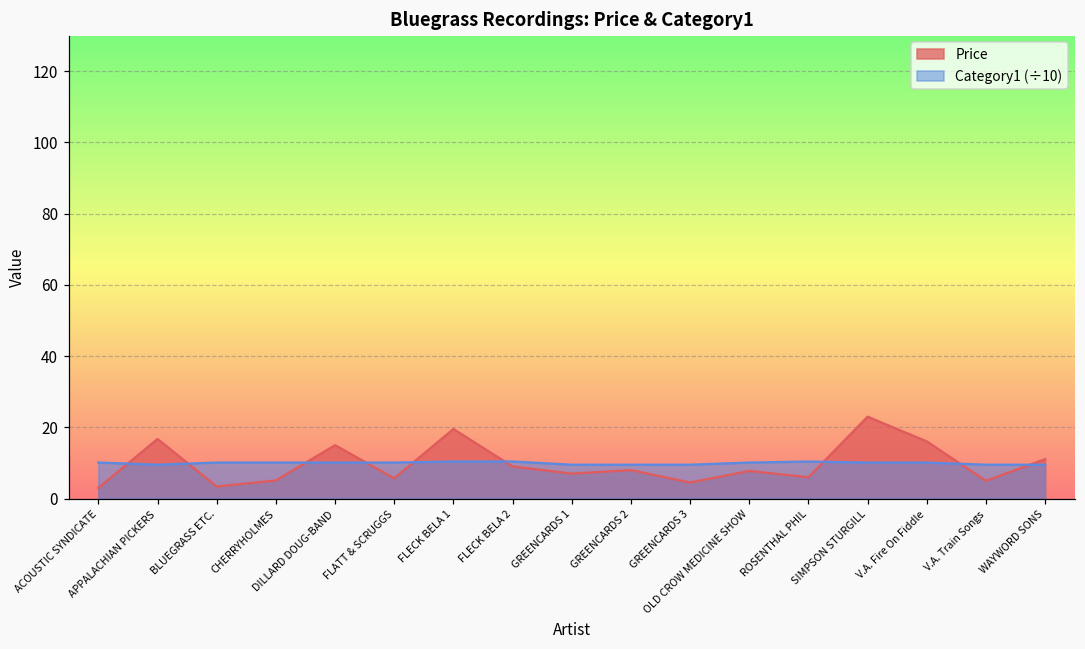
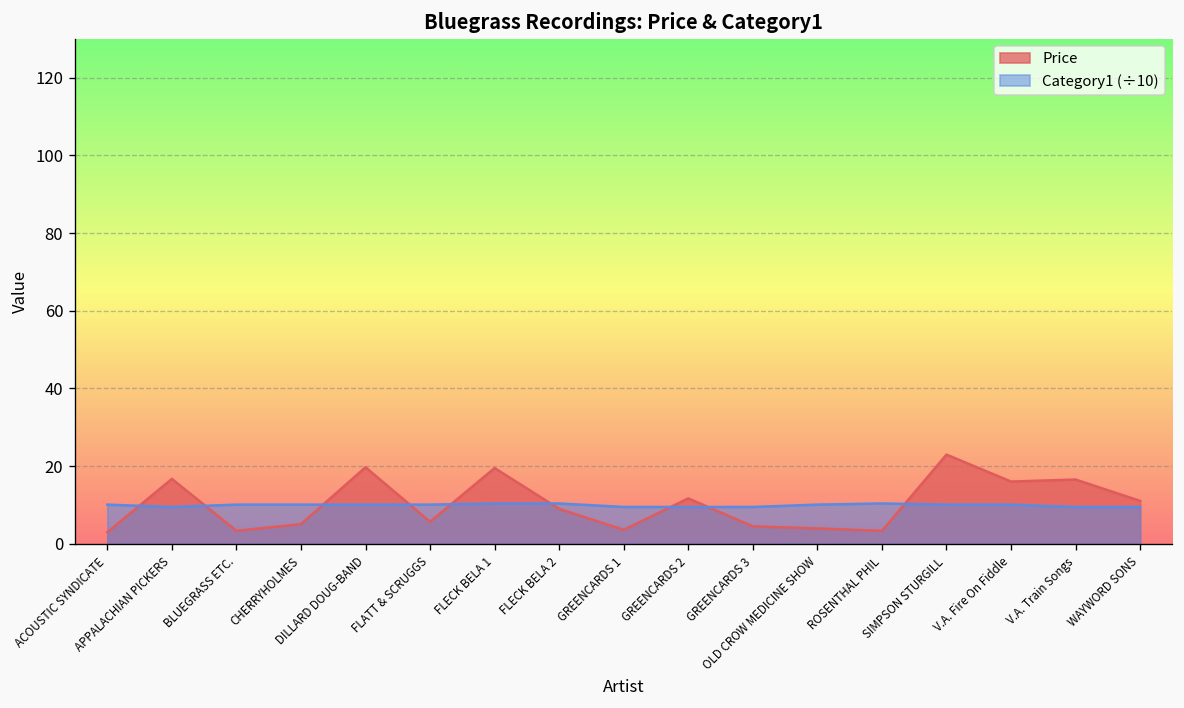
Price, DILLARD DOUG-BAND: 15 -> 20
Price, GREENCARDS 1: 7 -> 4
Price, GREENCARDS 2: 8 -> 12
Price, OLD CROW MEDICINE SHOW: 8 -> 4
Price, ROSENTHAL PHIL: 6 -> 3
Price, V.A. Train Songs: 5 -> 17
